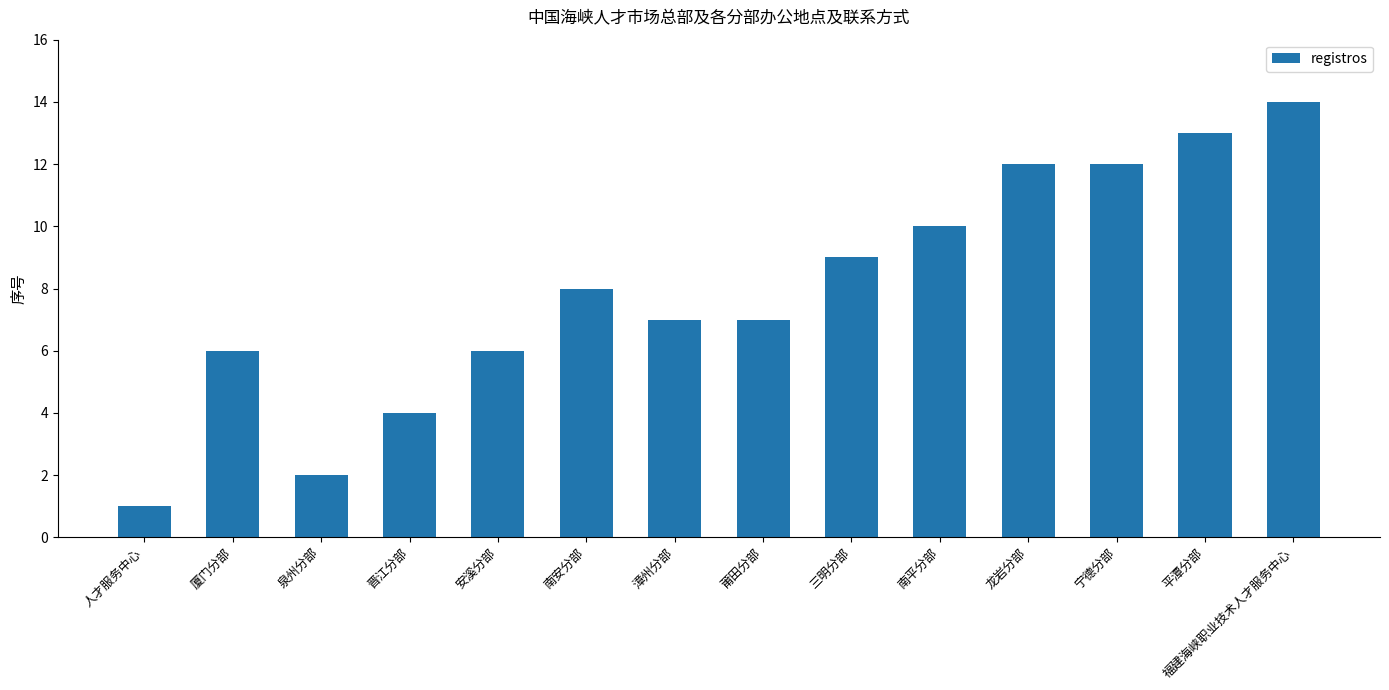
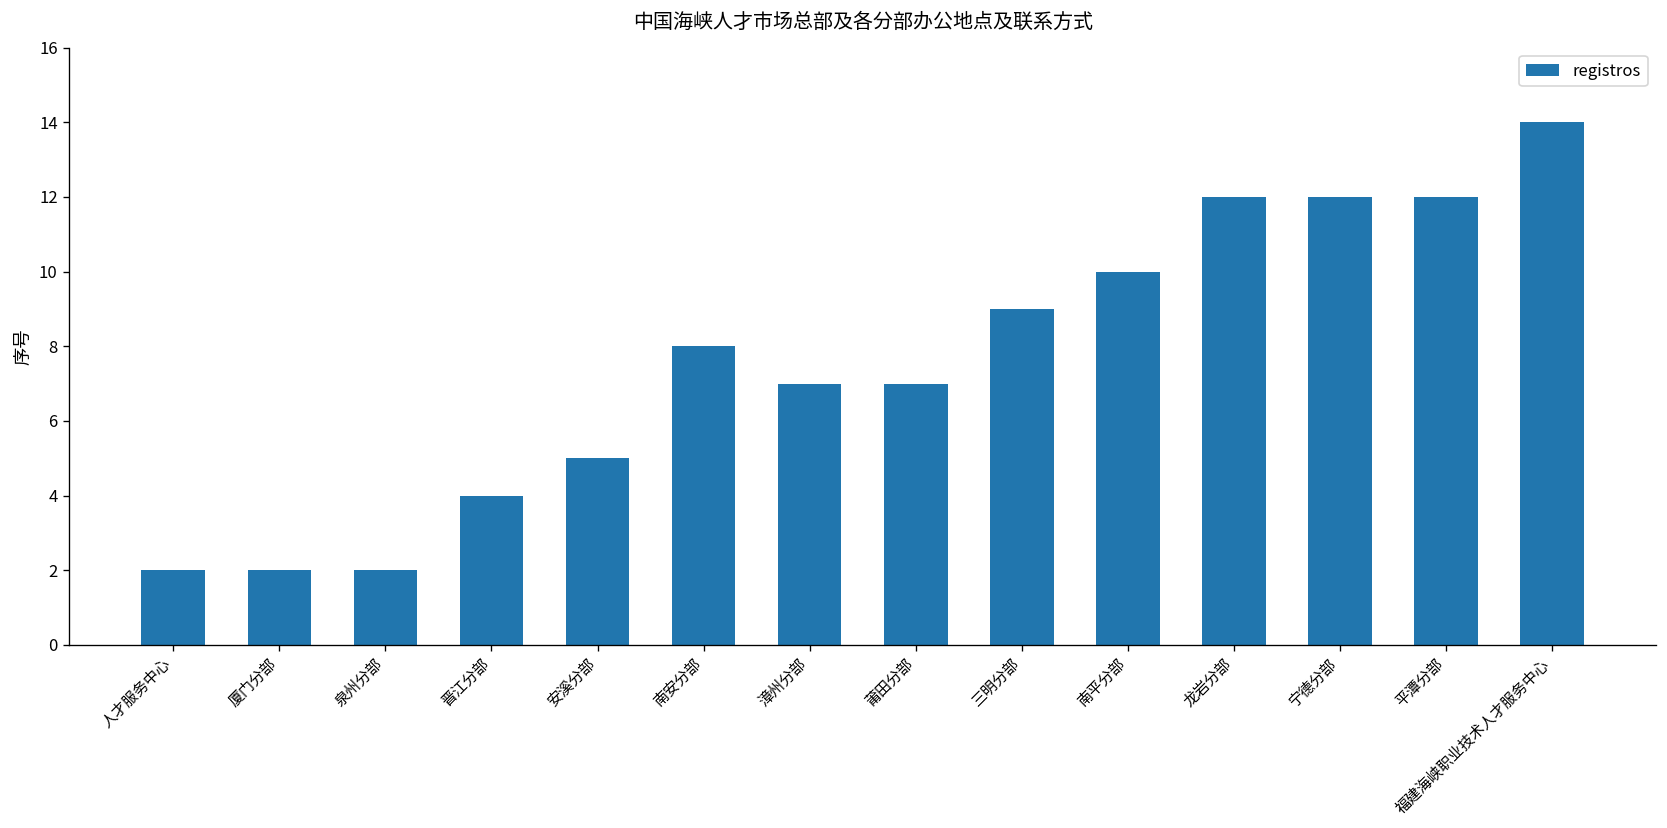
人才服务中心: 1 -> 2
厦门分部: 6 -> 2
安溪分部: 6 -> 5
平潭分部: 13 -> 12
